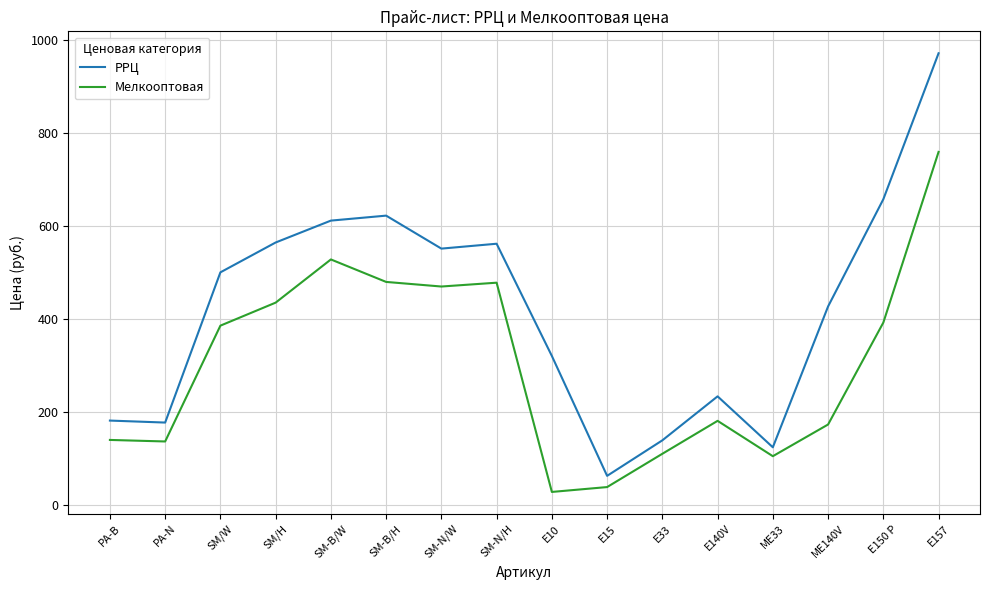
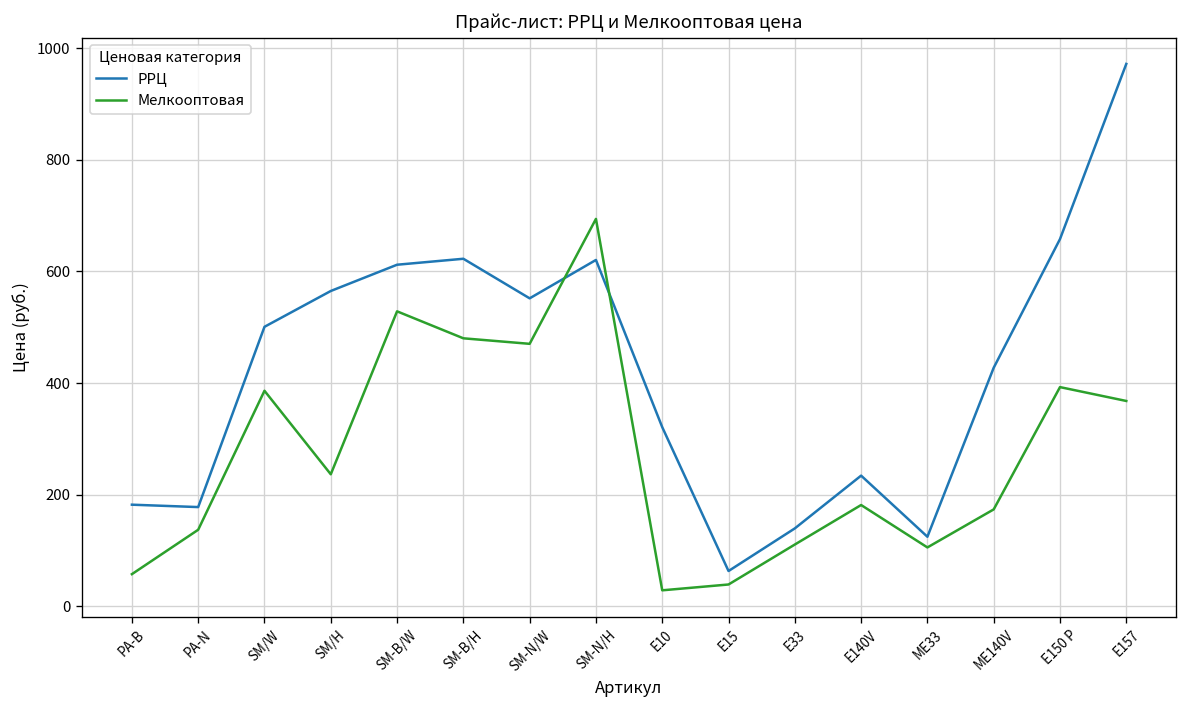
Мелкооптовая, PA-B: 140 -> 60
Мелкооптовая, SM/H: 440 -> 240
РРЦ, SM-N/H: 560 -> 620
Мелкооптовая, SM-N/H: 480 -> 690
Мелкооптовая, E157: 760 -> 370
